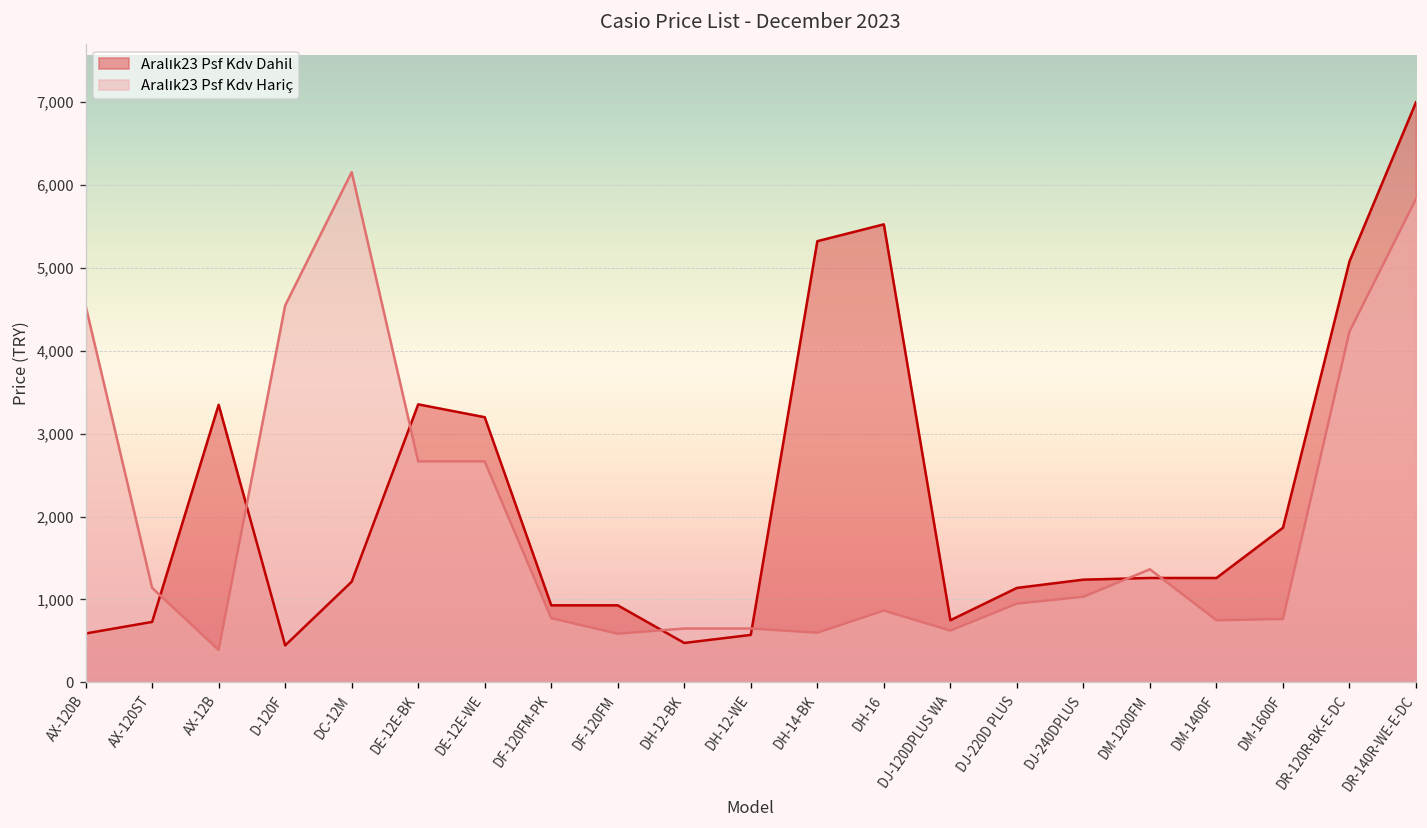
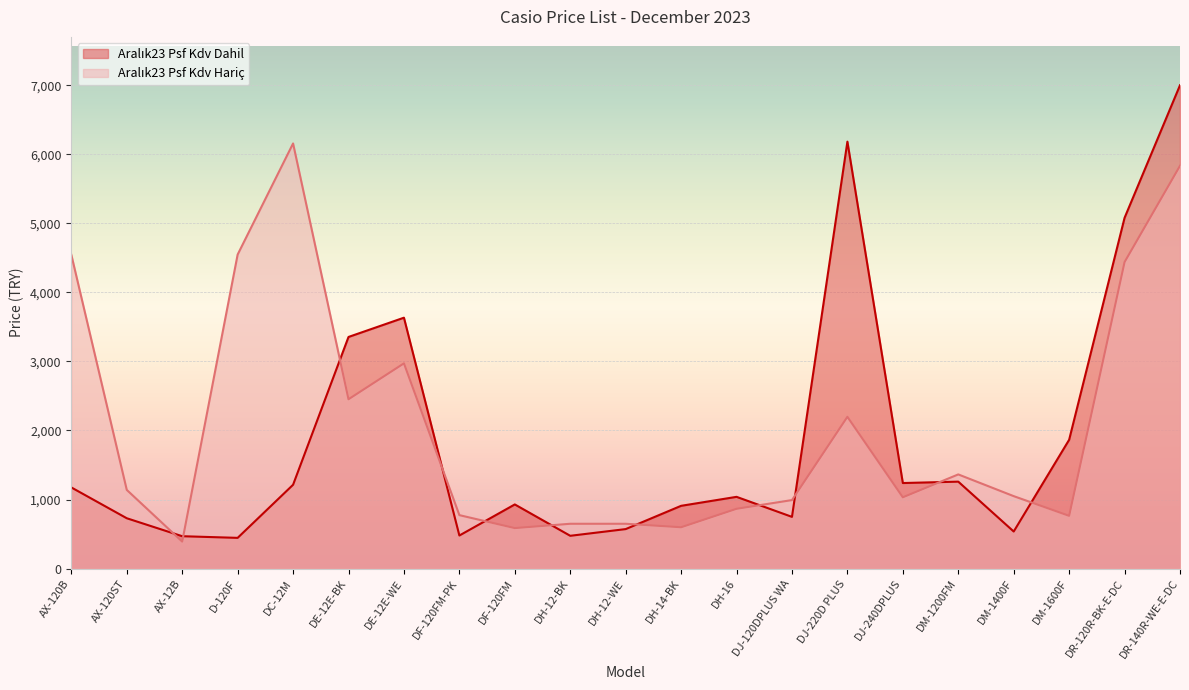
Aralık23 Psf Kdv Dahil, AX-120B: 600 -> 1,200
Aralık23 Psf Kdv Dahil, AX-12B: 3,300 -> 500
Aralık23 Psf Kdv Hariç, DE-12E-BK: 2,700 -> 2,500
Aralık23 Psf Kdv Dahil, DE-12E-WE: 3,200 -> 3,600
Aralık23 Psf Kdv Hariç, DE-12E-WE: 2,700 -> 3,000
Aralık23 Psf Kdv Dahil, DF-120FM-PK: 900 -> 500
Aralık23 Psf Kdv Dahil, DH-14-BK: 5,300 -> 900
Aralık23 Psf Kdv Dahil, DH-16: 5,500 -> 1,000
Aralık23 Psf Kdv Hariç, DJ-120DPLUS WA: 600 -> 1,000
Aralık23 Psf Kdv Dahil, DJ-220D PLUS: 1,100 -> 6,200
Aralık23 Psf Kdv Hariç, DJ-220D PLUS: 900 -> 2,200
Aralık23 Psf Kdv Dahil, DM-1400F: 1,300 -> 500
Aralık23 Psf Kdv Hariç, DM-1400F: 700 -> 1,000
Aralık23 Psf Kdv Hariç, DR-120R-BK-E-DC: 4,200 -> 4,400
